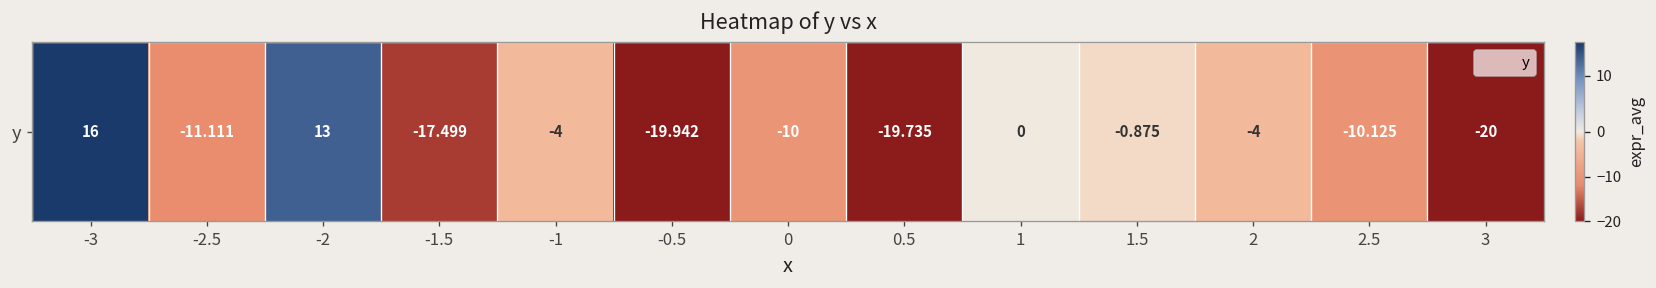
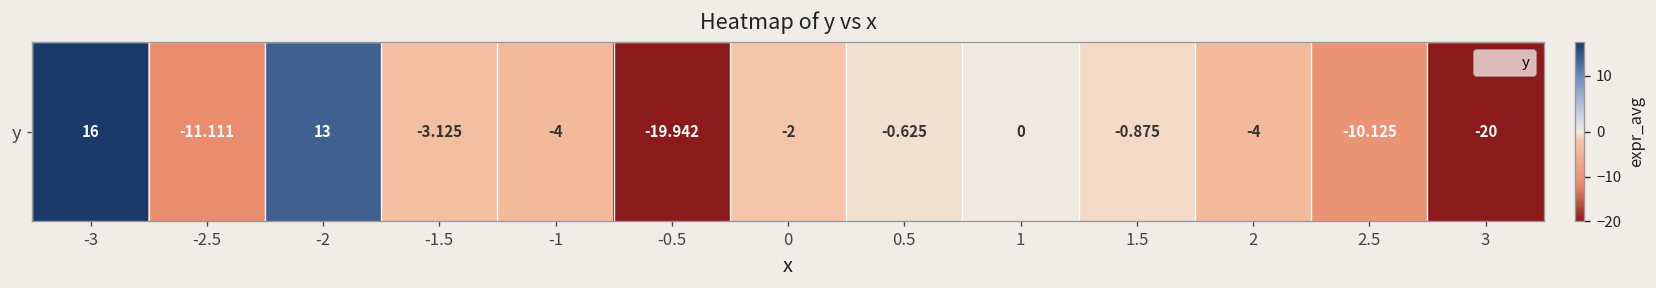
y, -1.5: -17.499 -> -3.125
y, 0: -10 -> -2
y, 0.5: -19.735 -> -0.625
